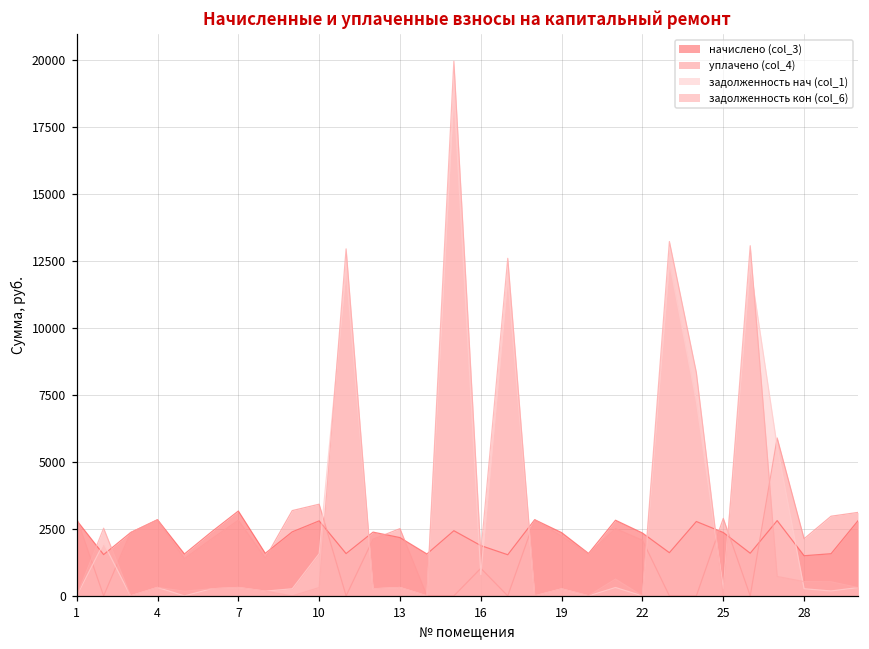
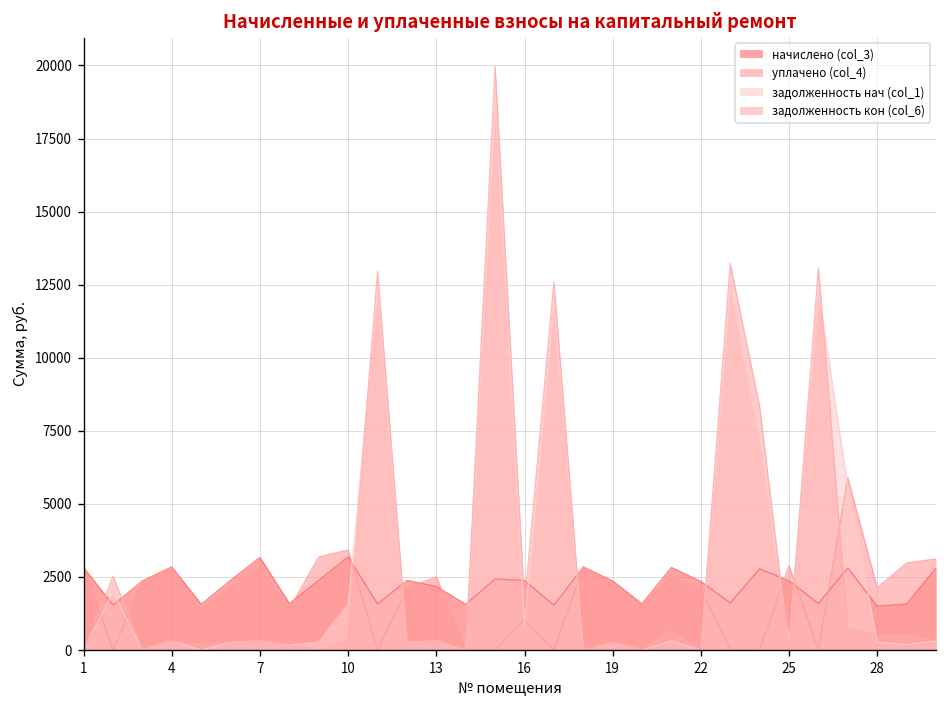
начислено (col_3), 10: 2800 -> 3200
начислено (col_3), 16: 1900 -> 2400
